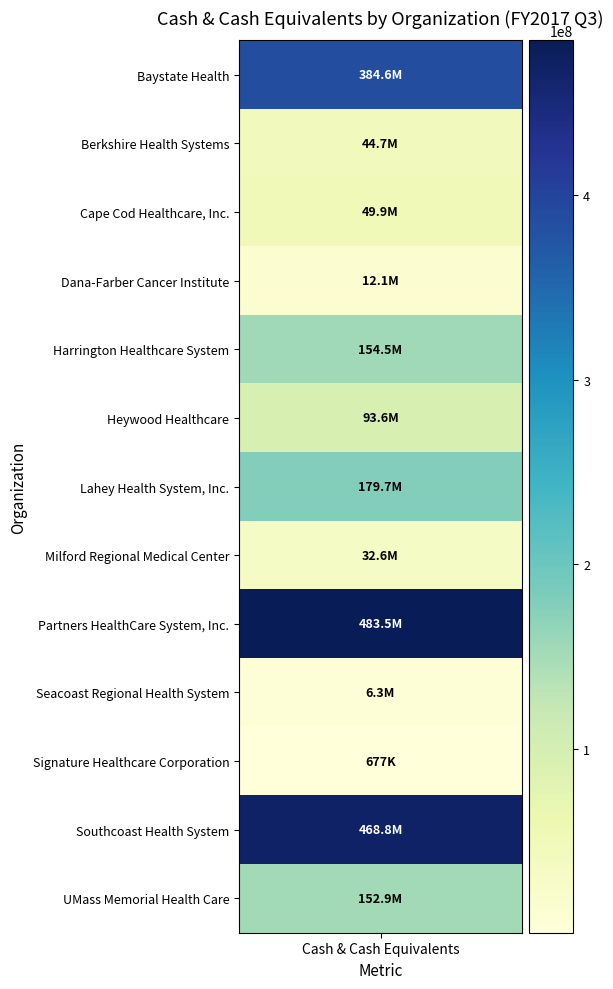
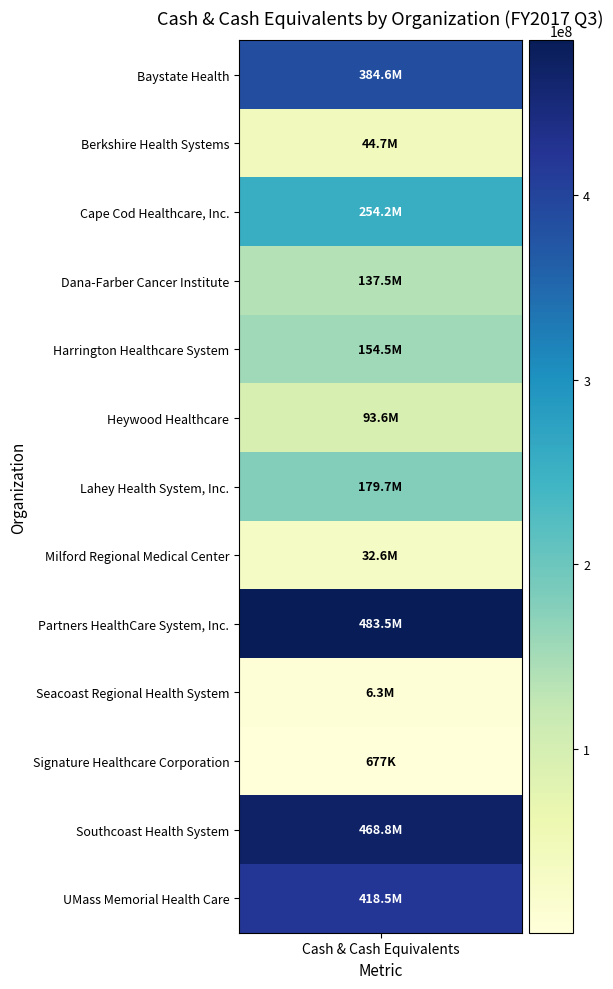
Cape Cod Healthcare, Inc., Cash & Cash Equivalents: 49.9M -> 254.2M
Dana-Farber Cancer Institute, Cash & Cash Equivalents: 12.1M -> 137.5M
UMass Memorial Health Care, Cash & Cash Equivalents: 152.9M -> 418.5M
